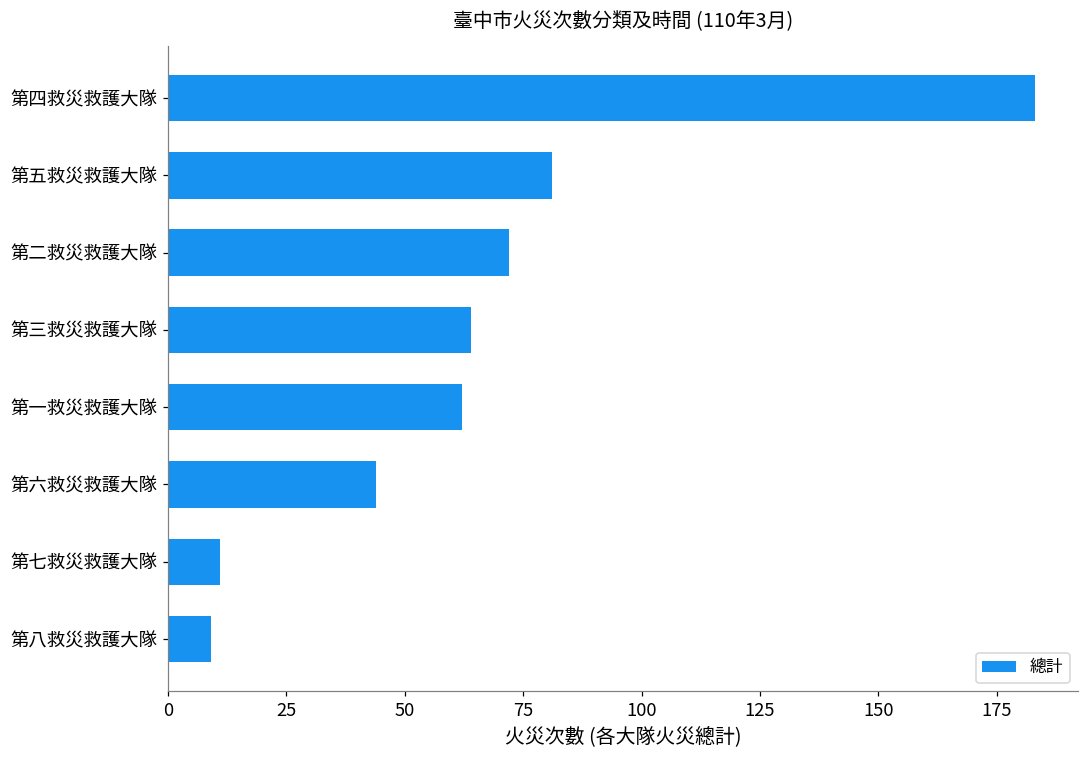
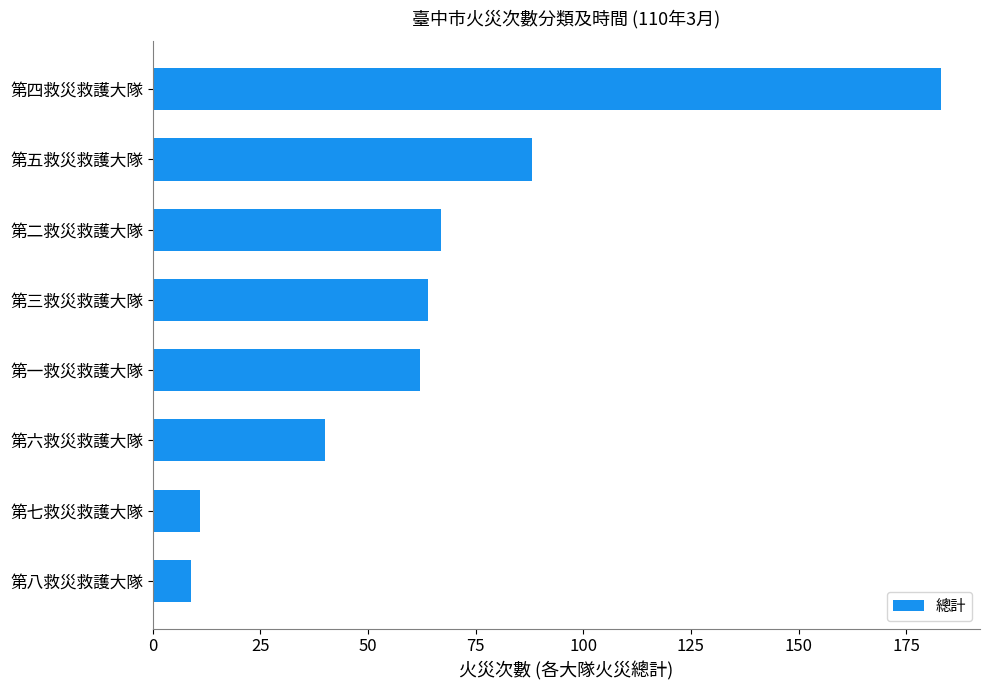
第五救災救護大隊: 81 -> 88
第二救災救護大隊: 72 -> 67
第六救災救護大隊: 44 -> 40
